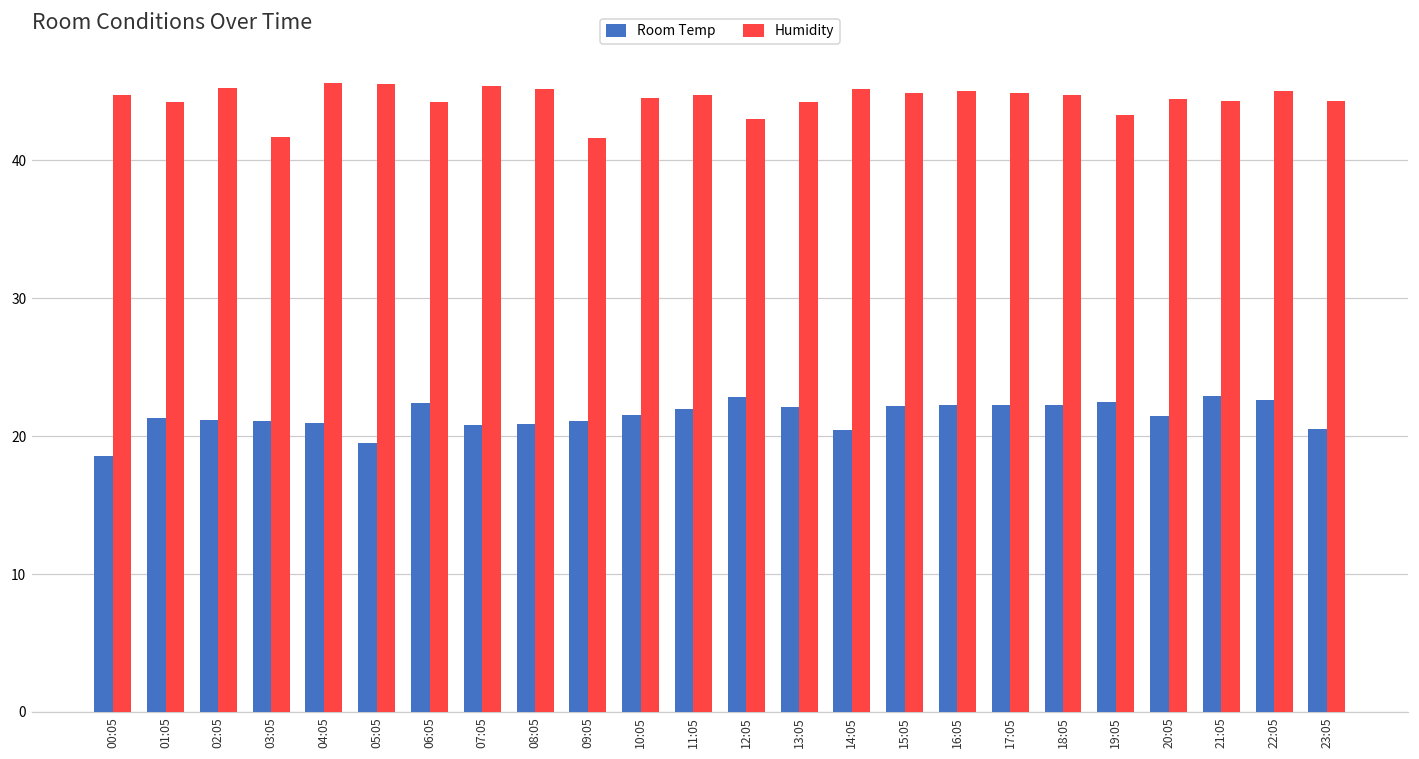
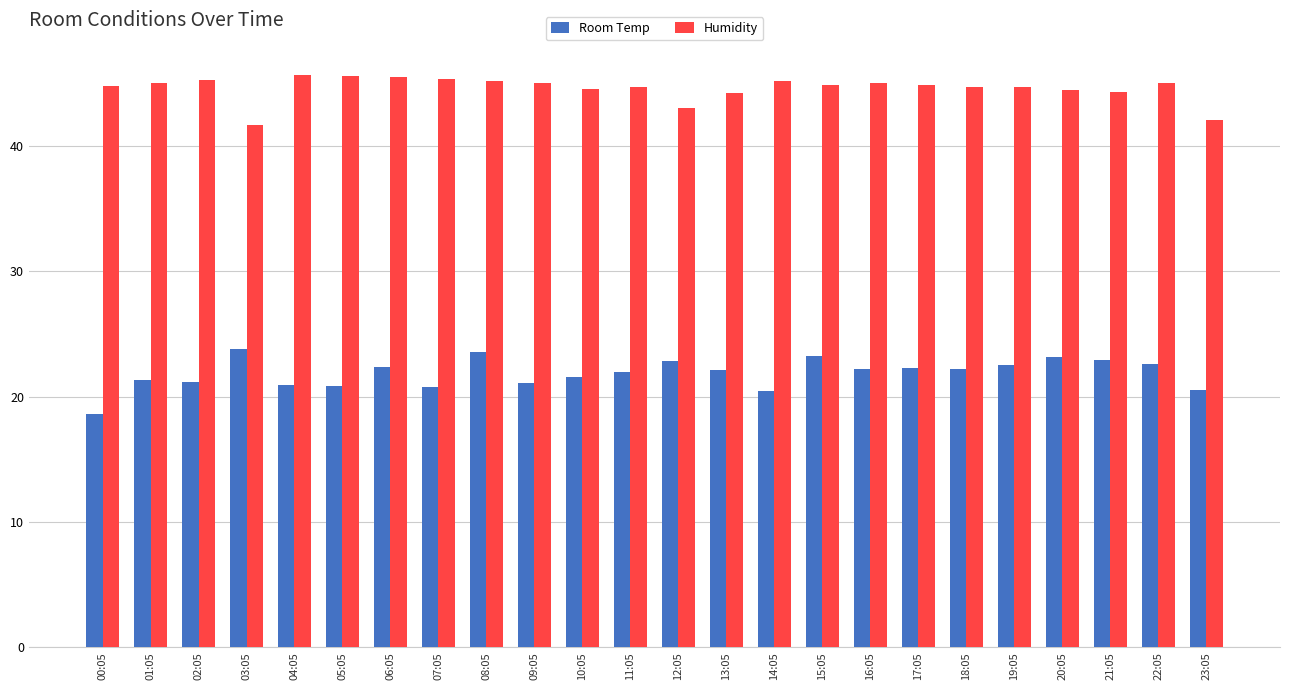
Humidity, 01:05: 44.2 -> 45.0
Room Temp, 03:05: 21.1 -> 23.8
Room Temp, 05:05: 19.5 -> 20.8
Humidity, 06:05: 44.3 -> 45.5
Room Temp, 08:05: 20.9 -> 23.5
Humidity, 09:05: 41.6 -> 45.0
Room Temp, 15:05: 22.2 -> 23.3
Humidity, 19:05: 43.3 -> 44.7
Room Temp, 20:05: 21.5 -> 23.2
Humidity, 23:05: 44.3 -> 42.0
